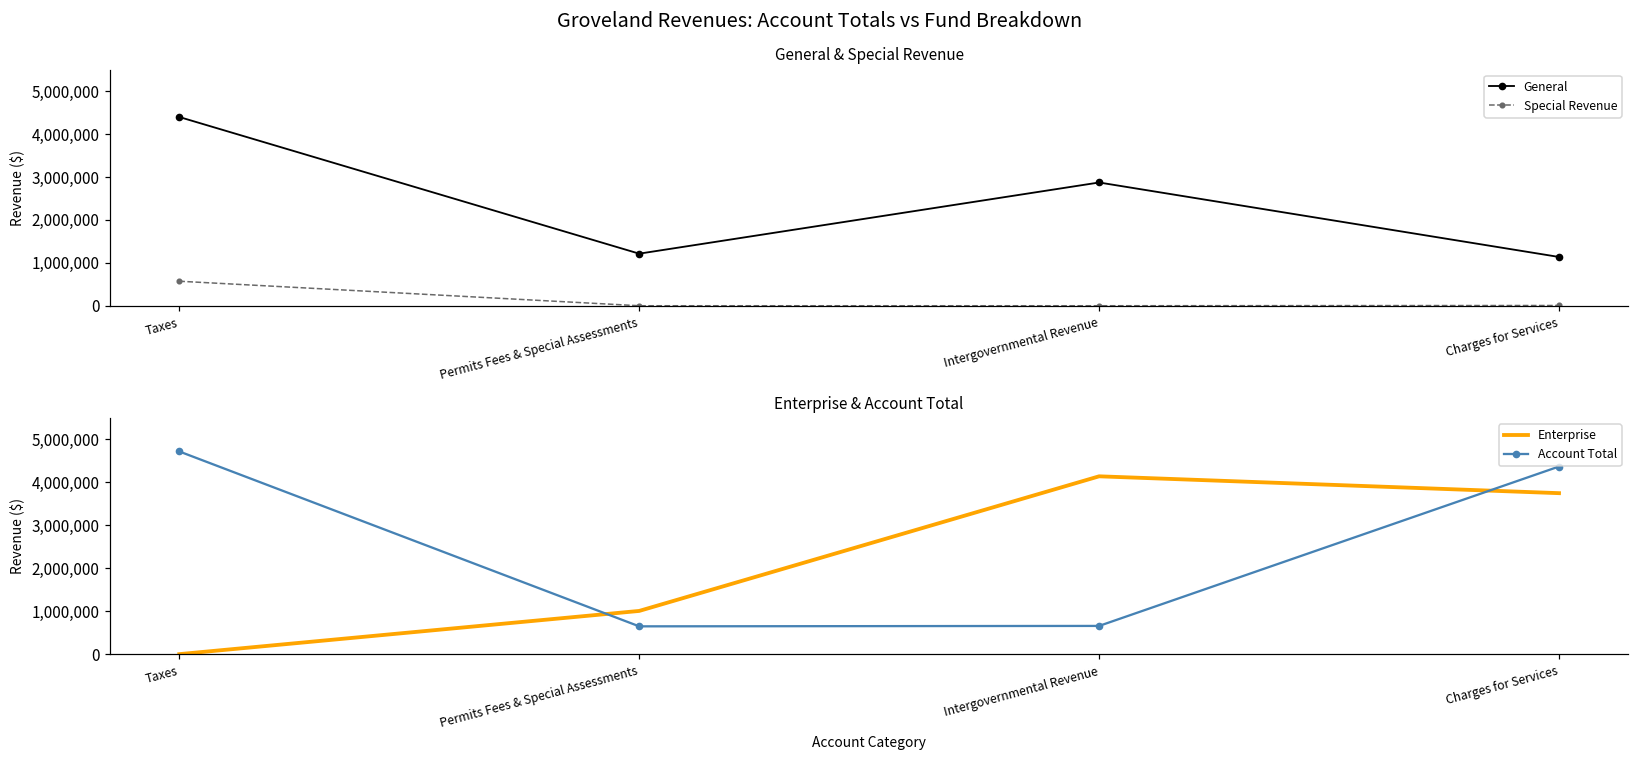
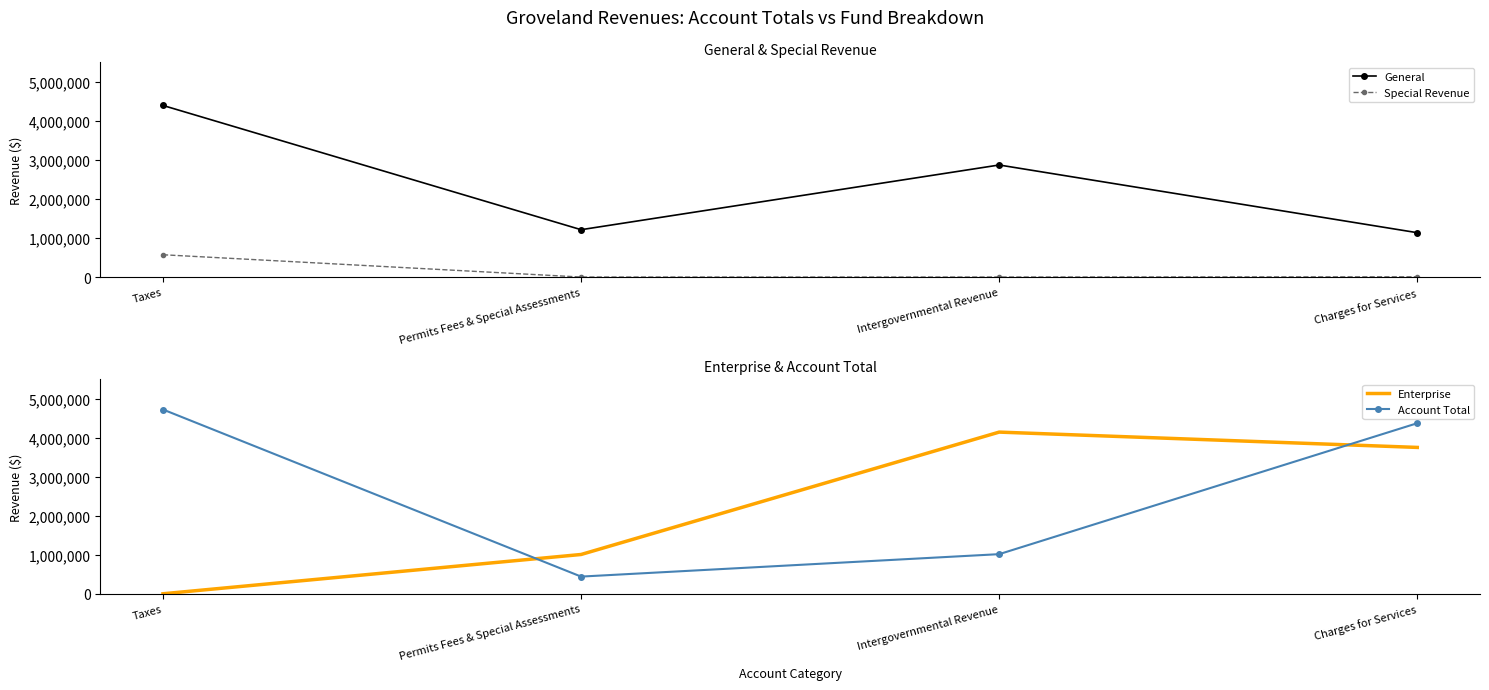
Enterprise & Account Total, Account Total, Permits Fees & Special Assessments: 600,000 -> 400,000
Enterprise & Account Total, Account Total, Intergovernmental Revenue: 700,000 -> 1,000,000
